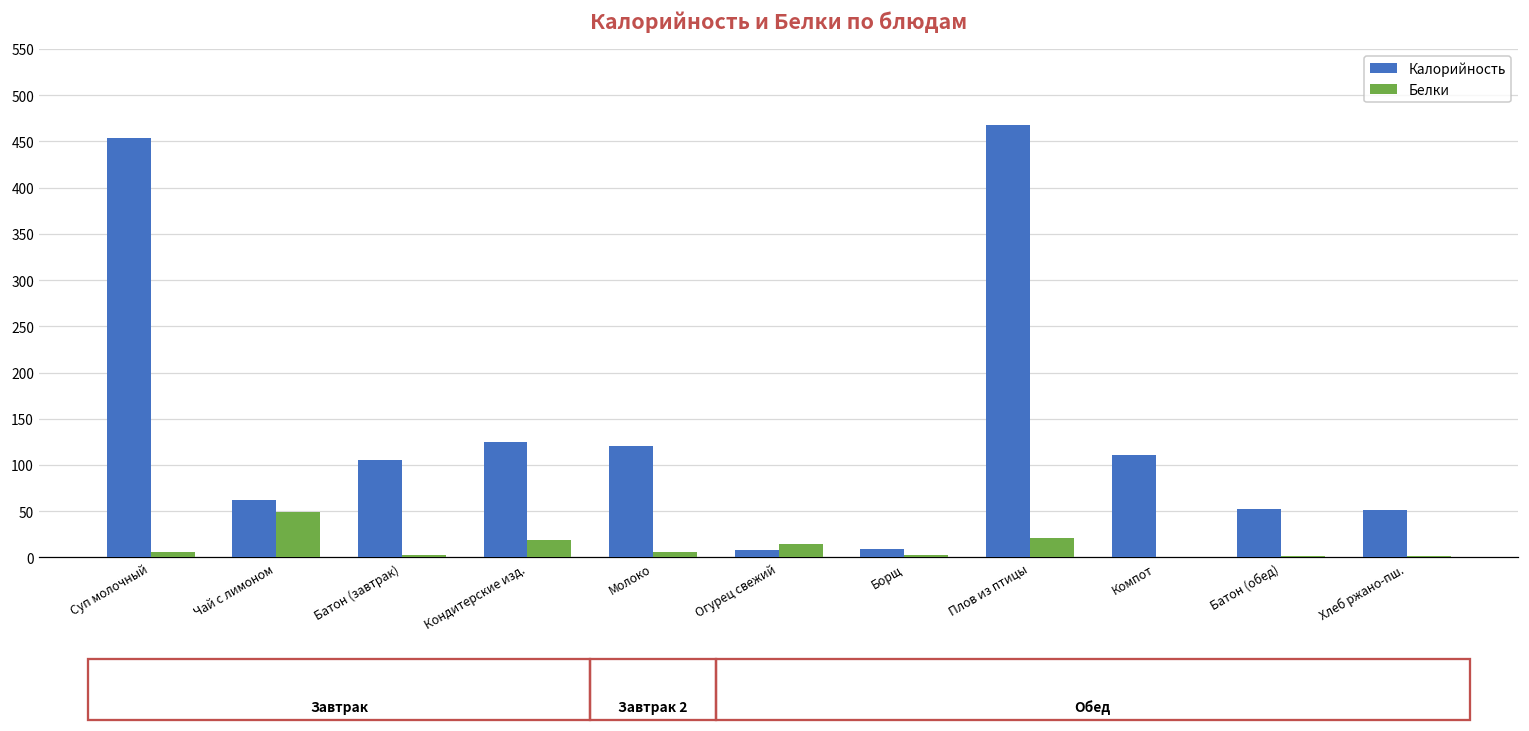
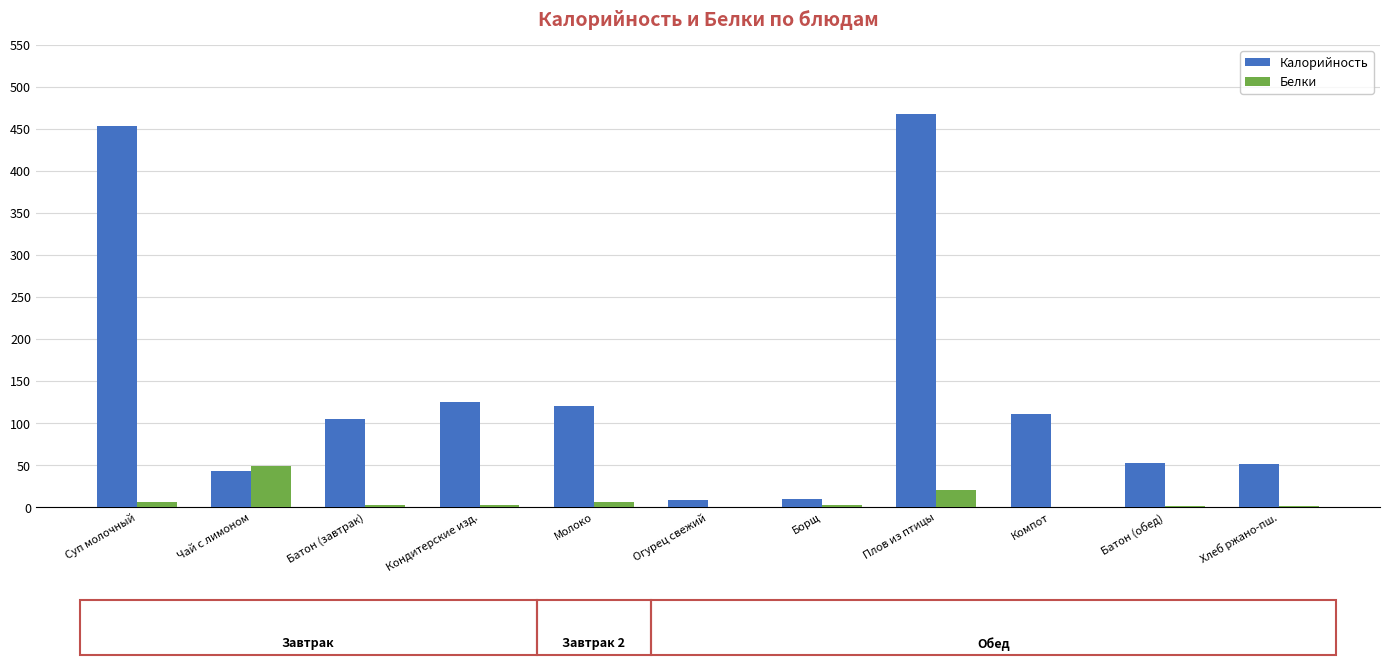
Калорийность, Чай с лимоном: 60 -> 40
Белки, Кондитерские изд.: 20 -> 0
Белки, Огурец свежий: 10 -> 0
